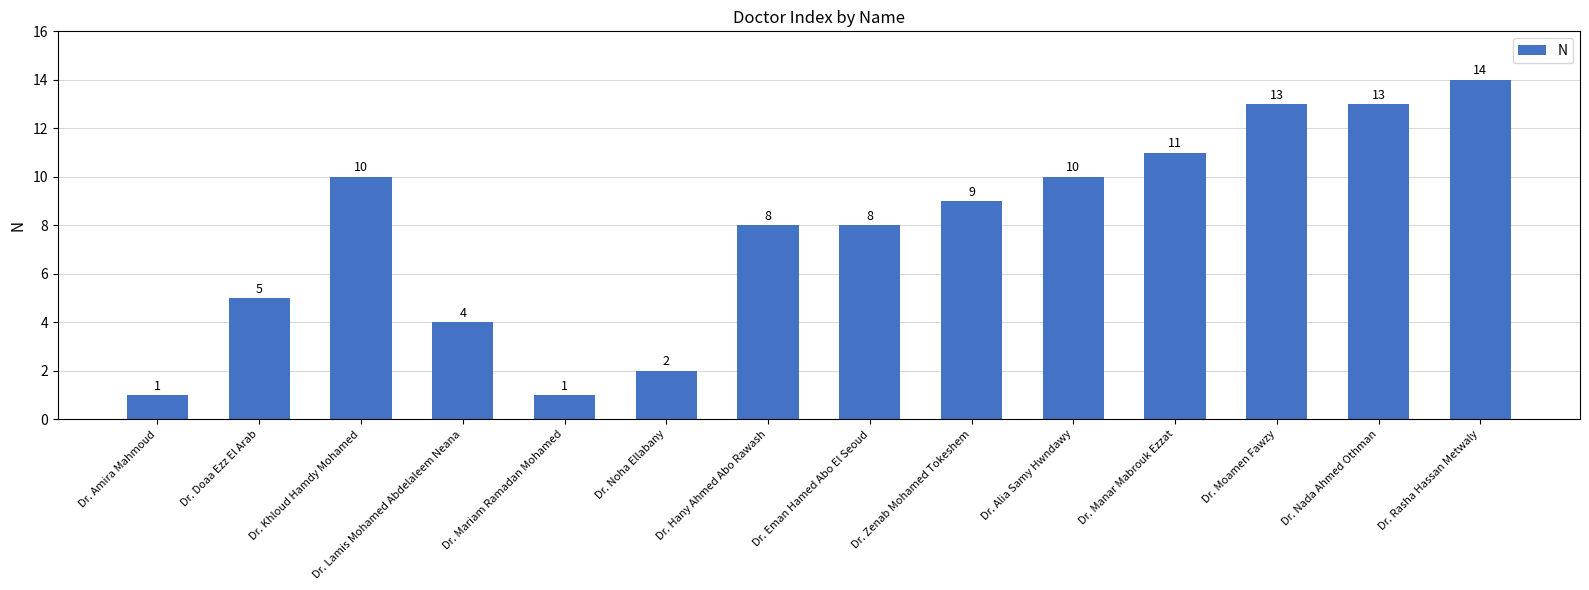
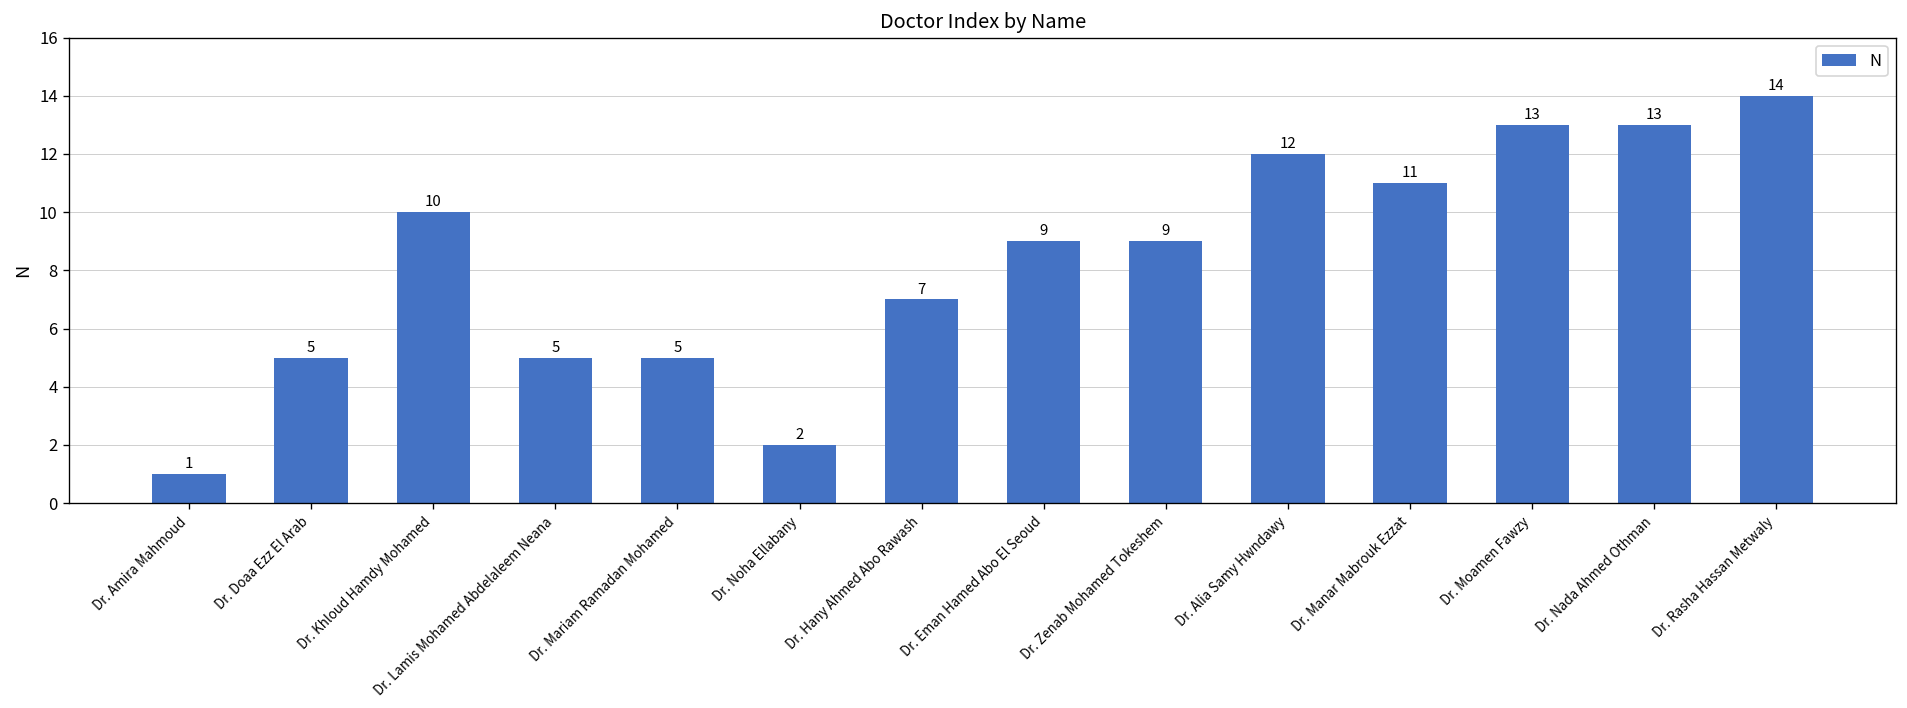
Dr. Lamis Mohamed Abdelaleem Neana: 4 -> 5
Dr. Mariam Ramadan Mohamed: 1 -> 5
Dr. Hany Ahmed Abo Rawash: 8 -> 7
Dr. Eman Hamed Abo El Seoud: 8 -> 9
Dr. Alia Samy Hwndawy: 10 -> 12
